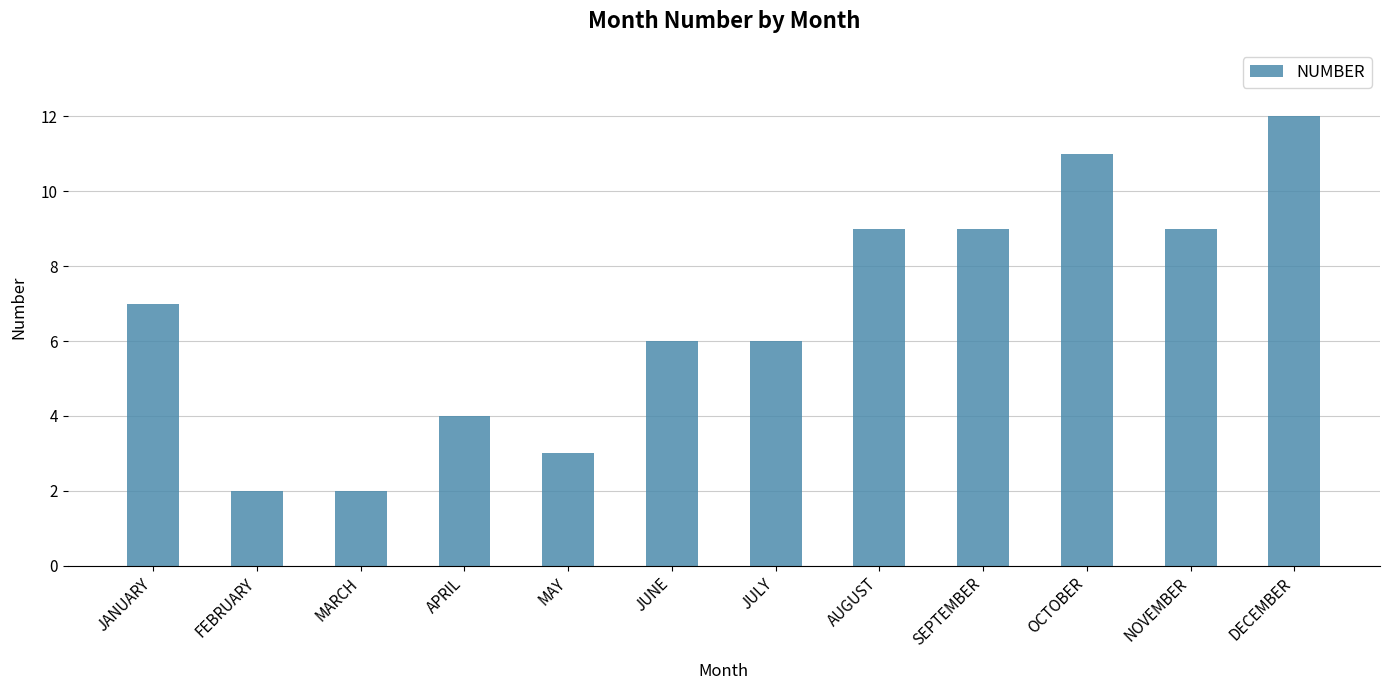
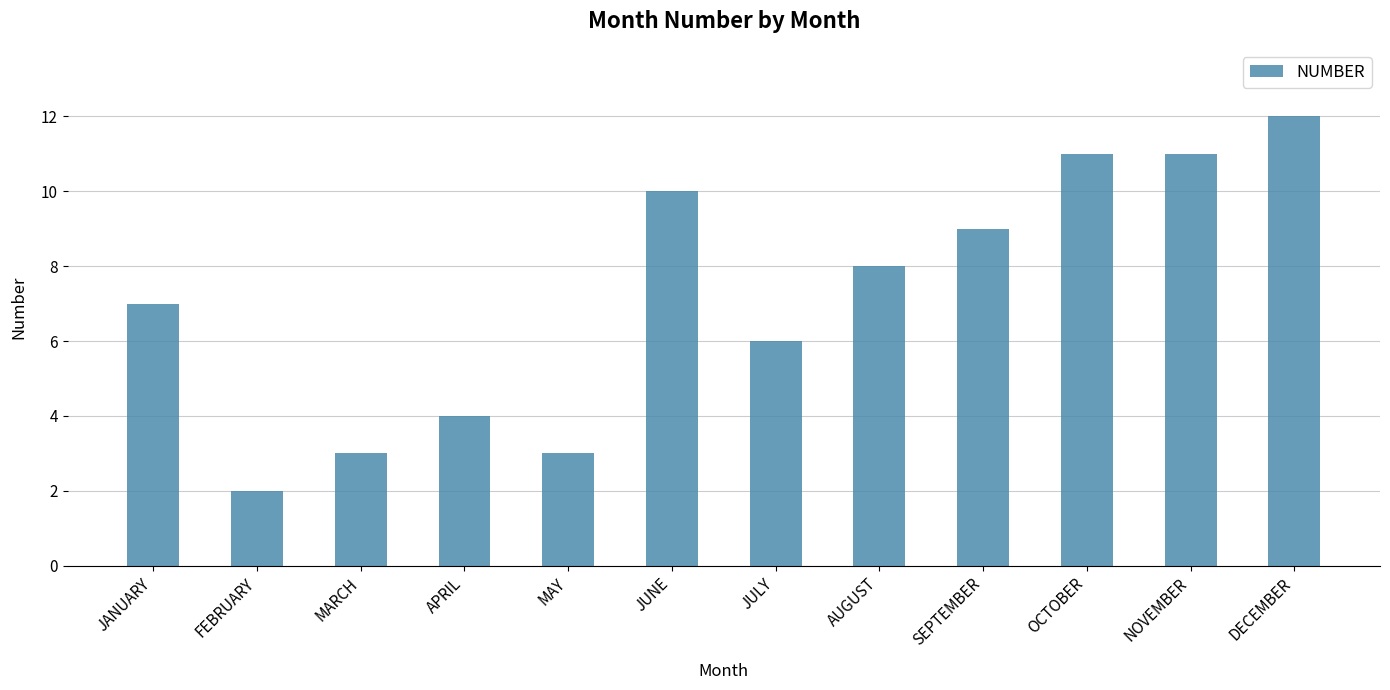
MARCH: 2 -> 3
JUNE: 6 -> 10
AUGUST: 9 -> 8
NOVEMBER: 9 -> 11
